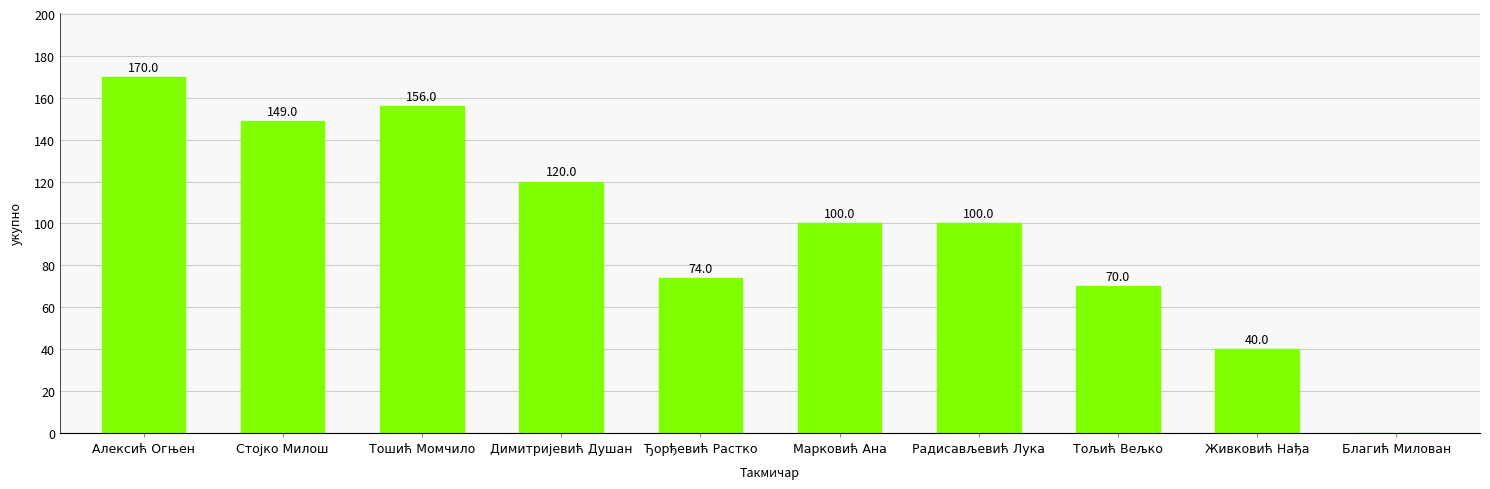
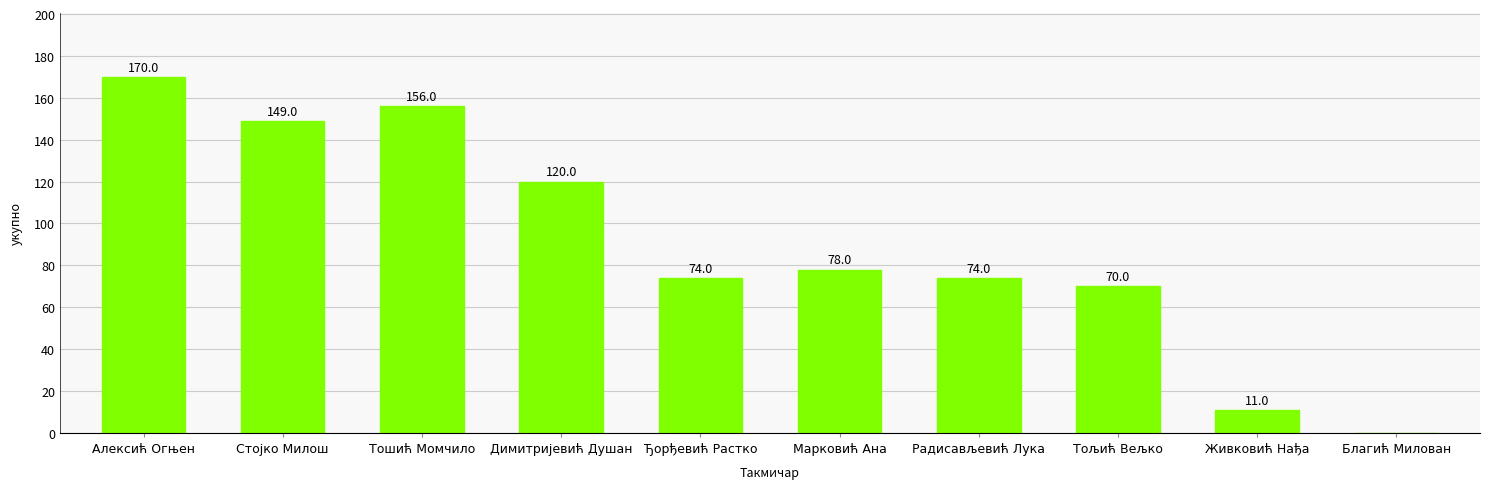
Марковић Ана: 100.0 -> 78.0
Радисављевић Лука: 100.0 -> 74.0
Живковић Нађа: 40.0 -> 11.0
